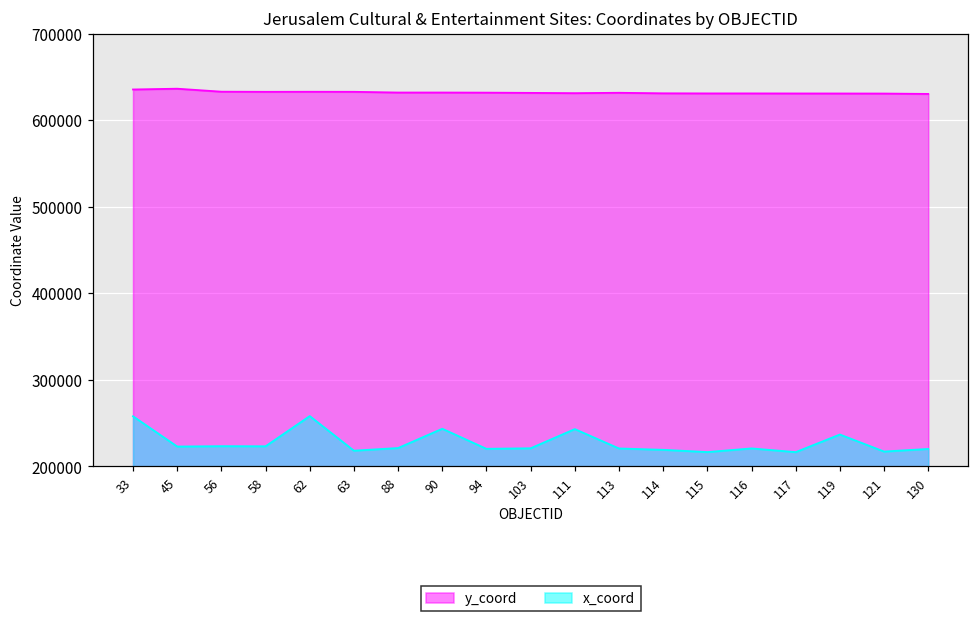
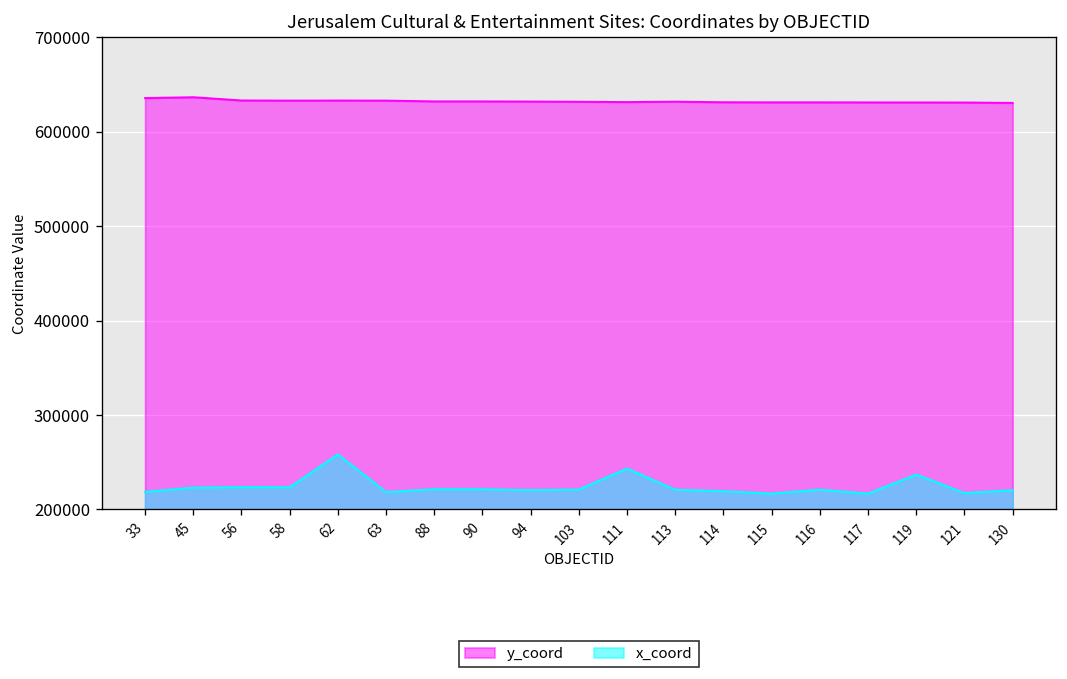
x_coord, 33: 260000 -> 220000
x_coord, 90: 240000 -> 220000
